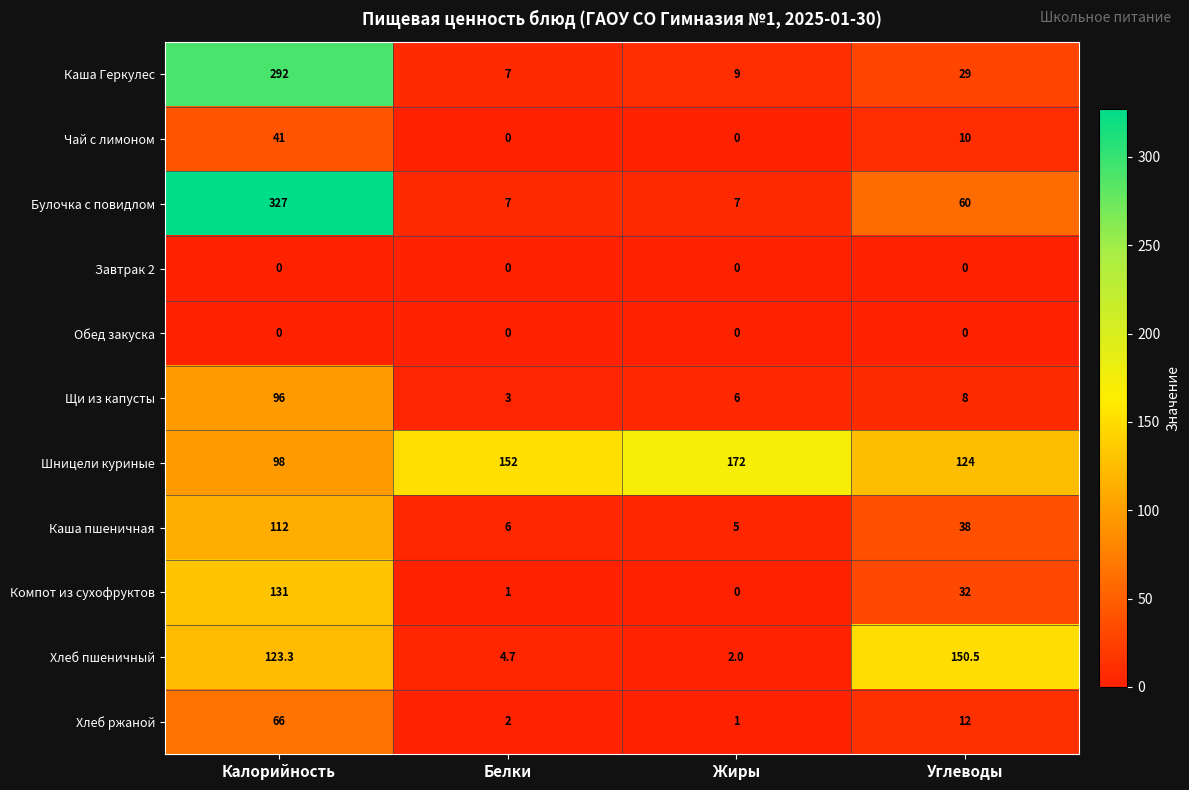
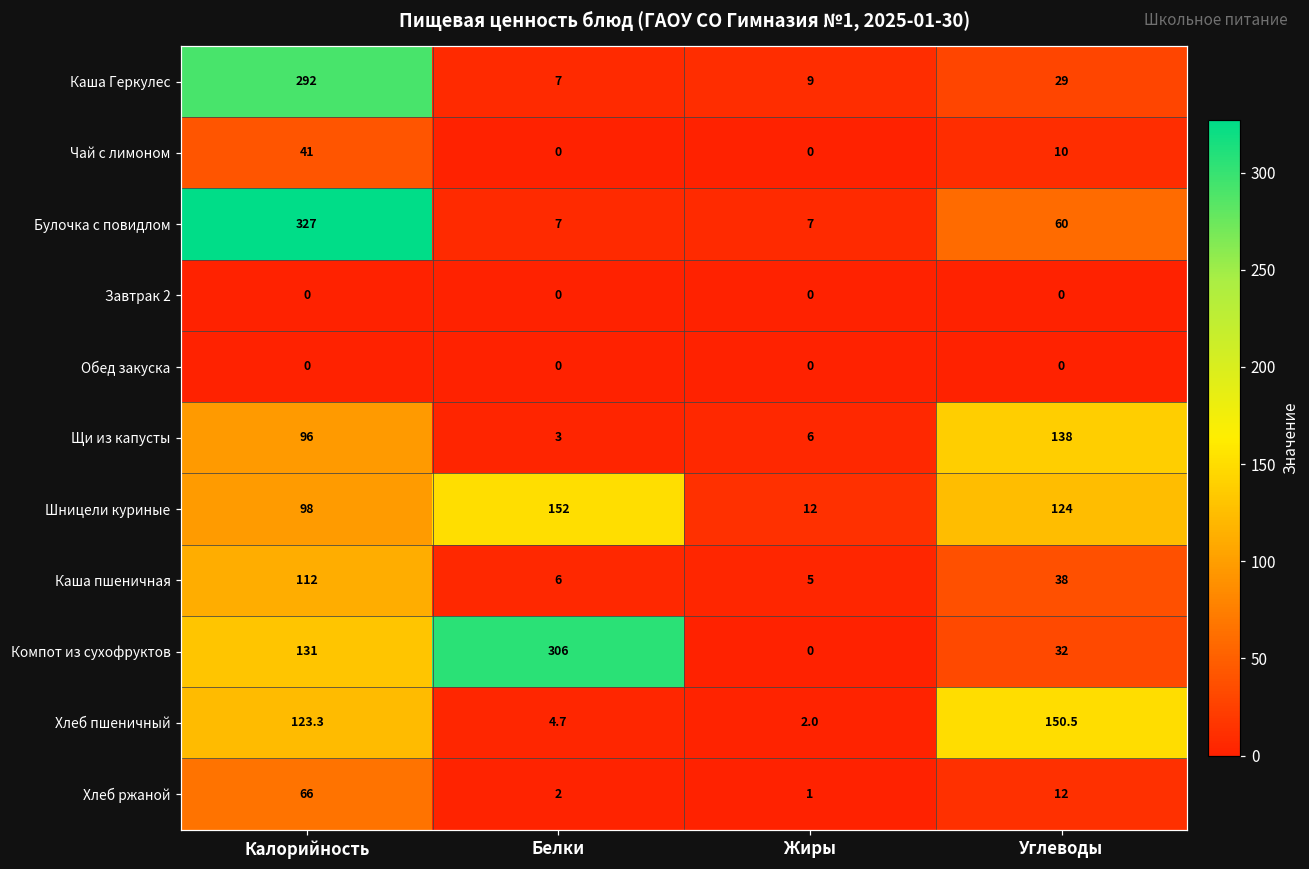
Щи из капусты, Углеводы: 8 -> 138
Шницели куриные, Жиры: 172 -> 12
Компот из сухофруктов, Белки: 1 -> 306
